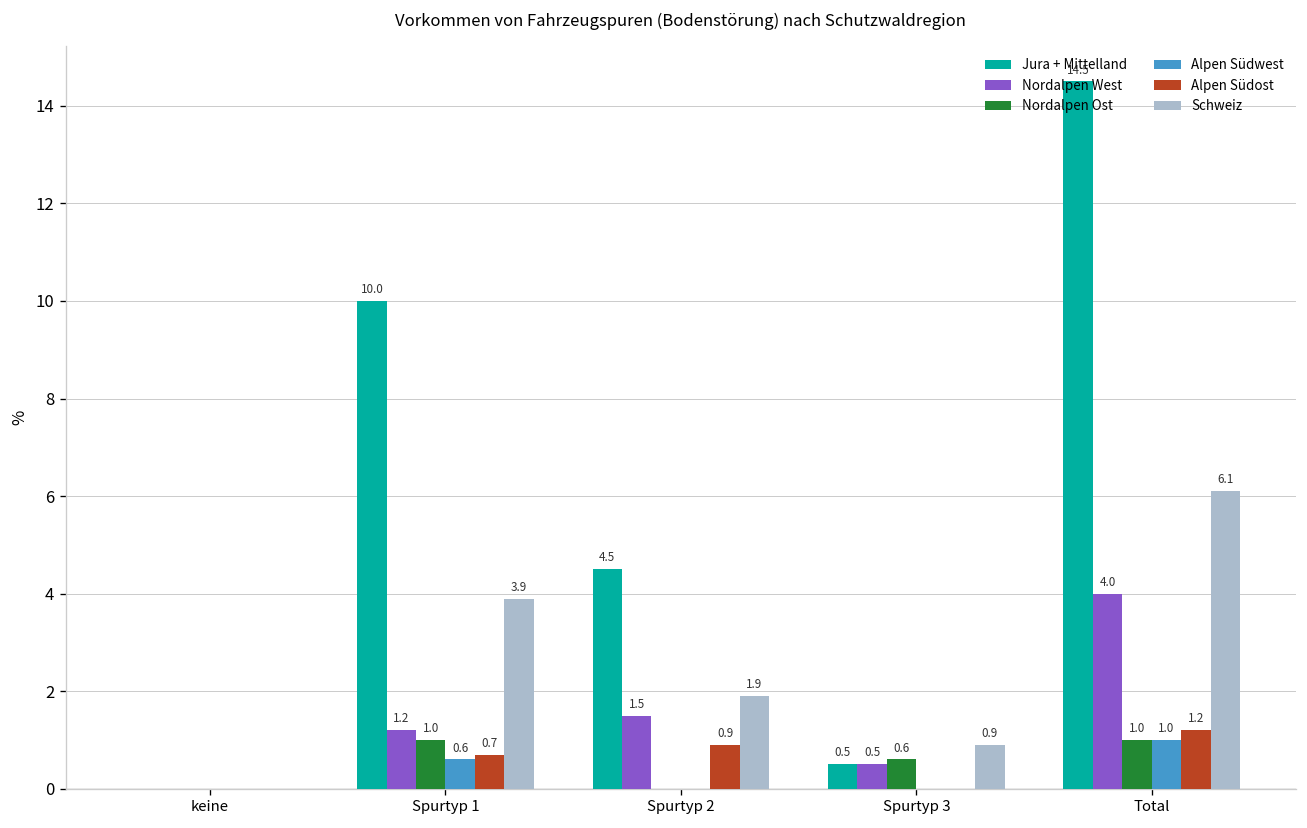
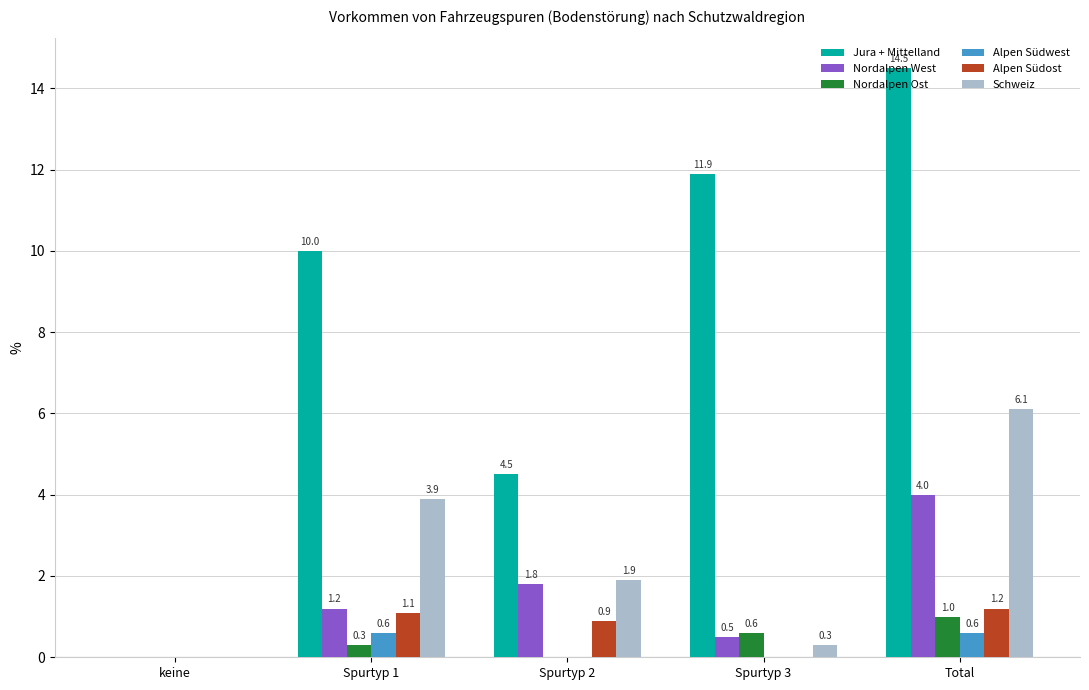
Nordalpen Ost, Spurtyp 1: 1.0 -> 0.3
Alpen Südost, Spurtyp 1: 0.7 -> 1.1
Nordalpen West, Spurtyp 2: 1.5 -> 1.8
Jura + Mittelland, Spurtyp 3: 0.5 -> 11.9
Schweiz, Spurtyp 3: 0.9 -> 0.3
Alpen Südwest, Total: 1.0 -> 0.6
